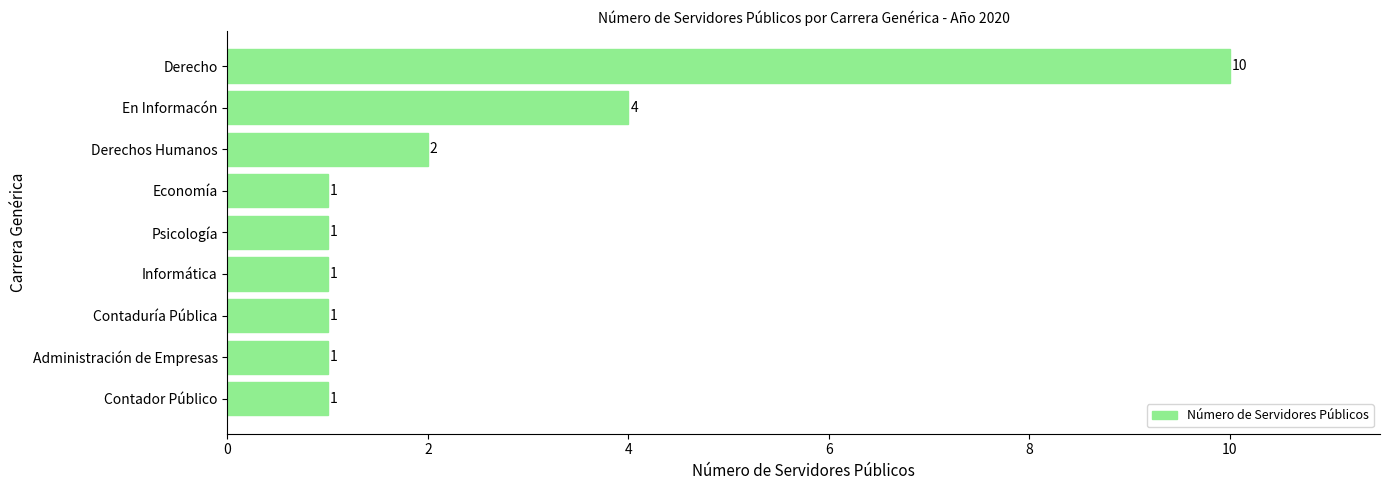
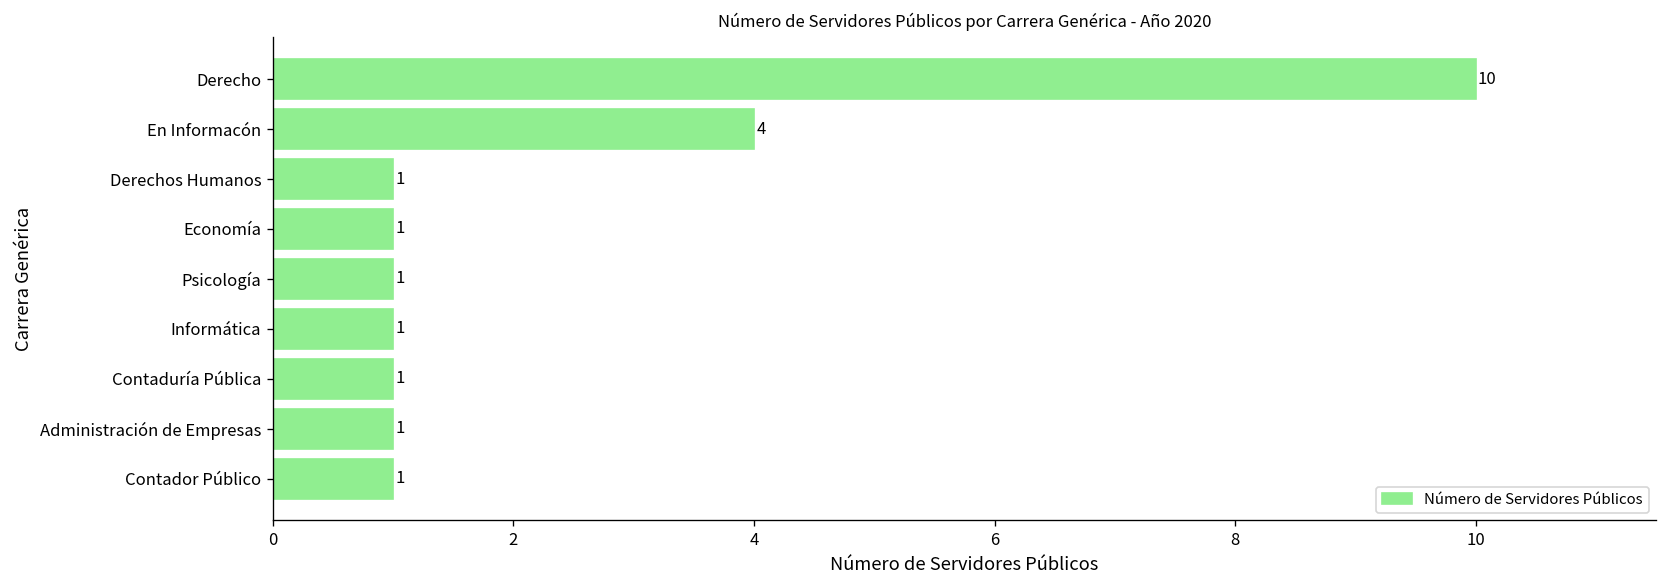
Derechos Humanos: 2 -> 1
